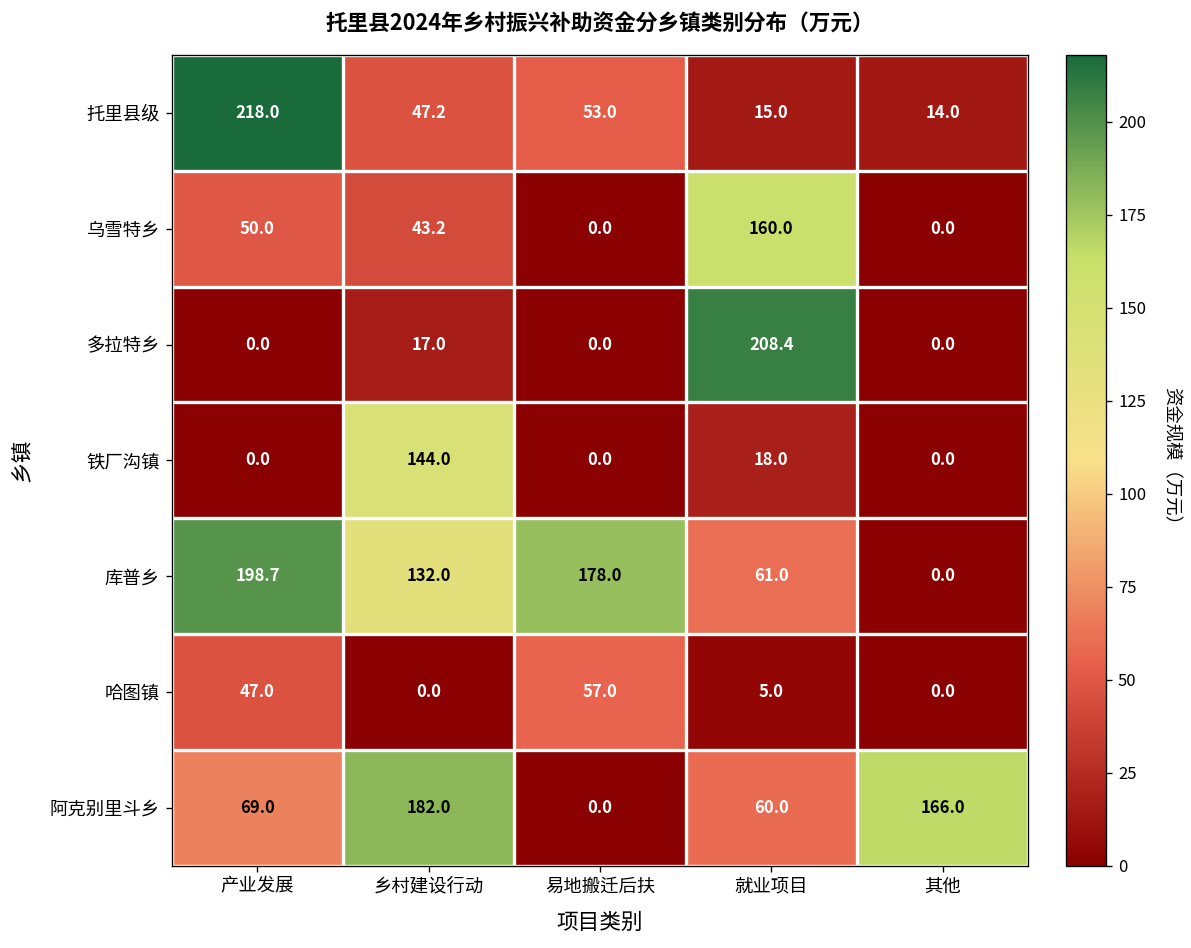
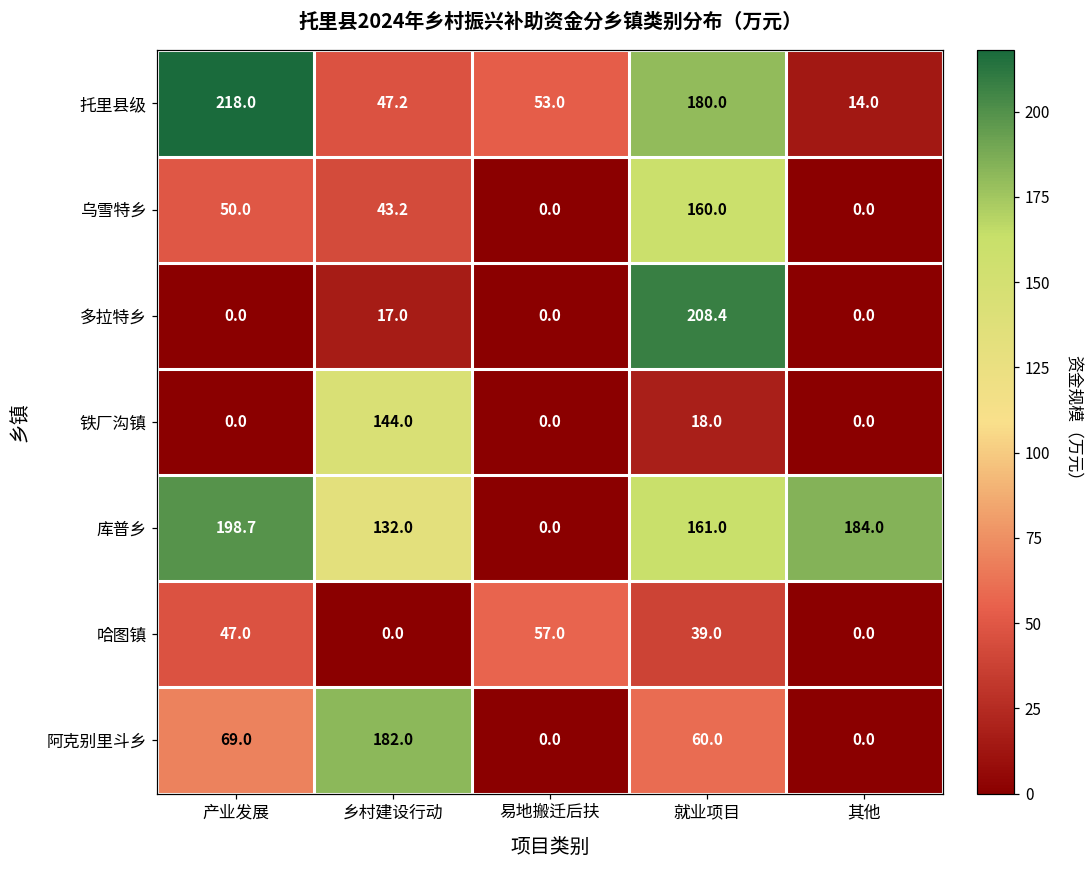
托里县级, 就业项目: 15.0 -> 180.0
库普乡, 易地搬迁后扶: 178.0 -> 0.0
库普乡, 就业项目: 61.0 -> 161.0
库普乡, 其他: 0.0 -> 184.0
哈图镇, 就业项目: 5.0 -> 39.0
阿克别里斗乡, 其他: 166.0 -> 0.0
